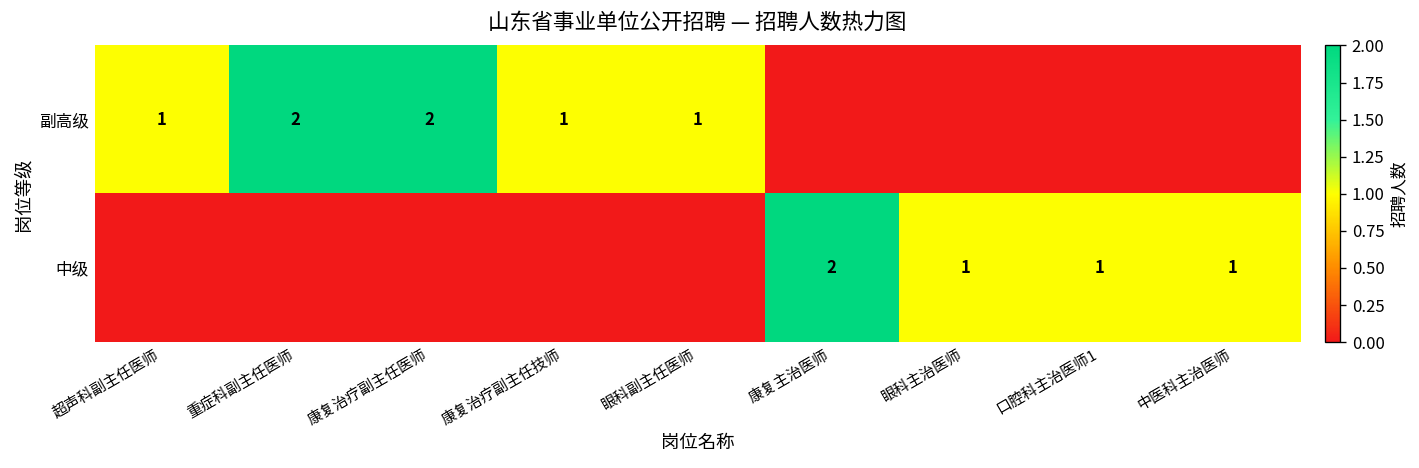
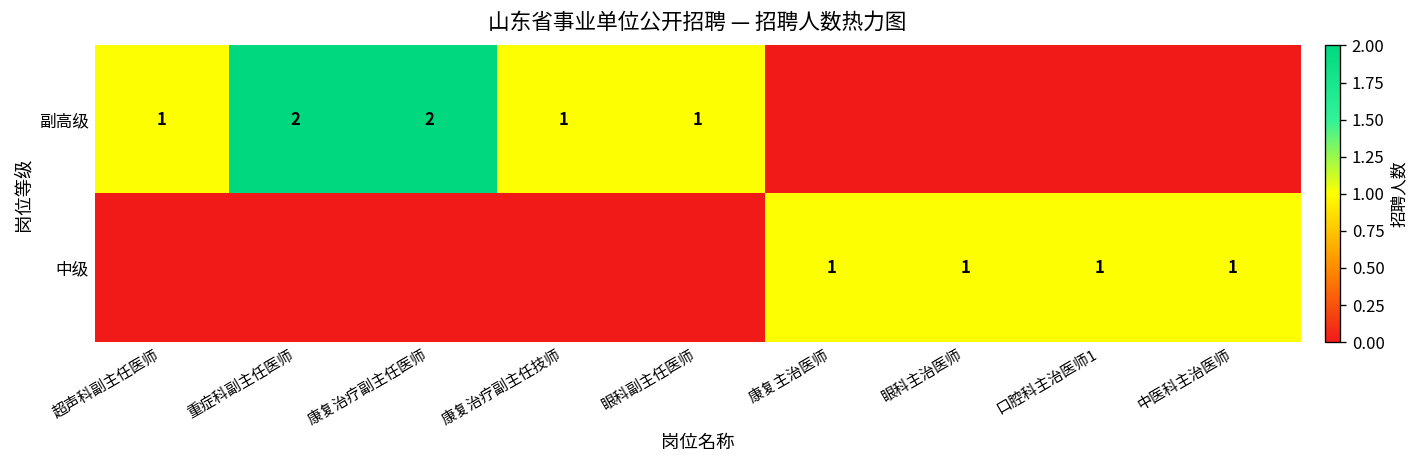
中级, 康复主治医师: 2 -> 1
